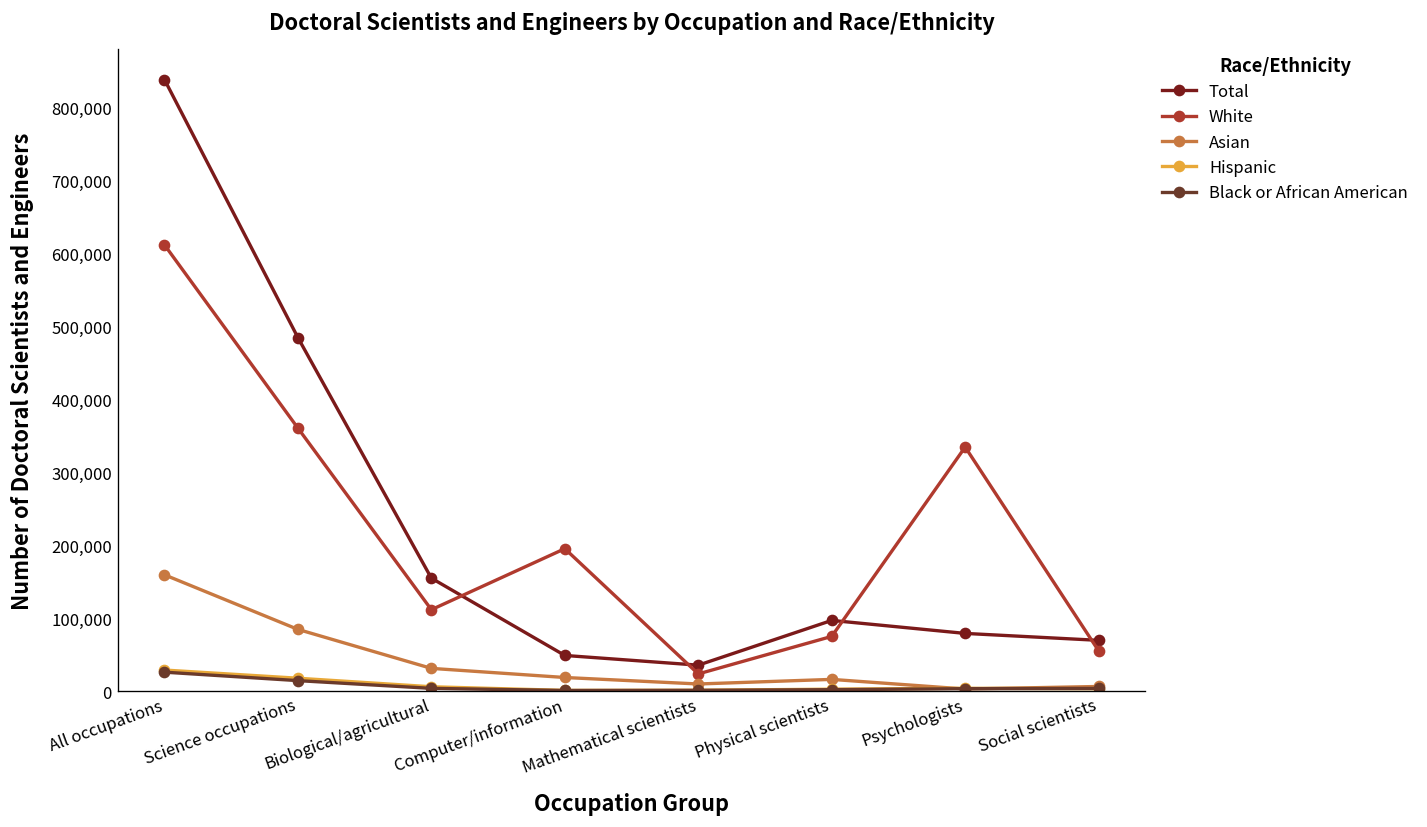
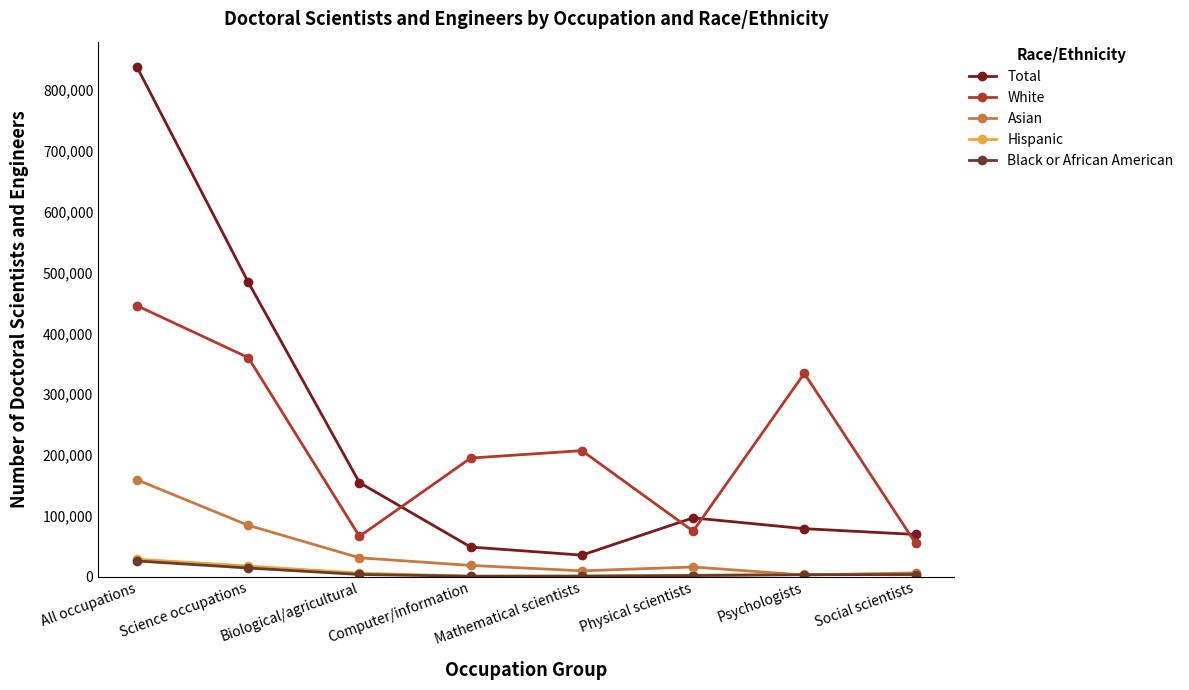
White, All occupations: 610,000 -> 450,000
White, Biological/agricultural: 110,000 -> 70,000
White, Mathematical scientists: 20,000 -> 210,000
